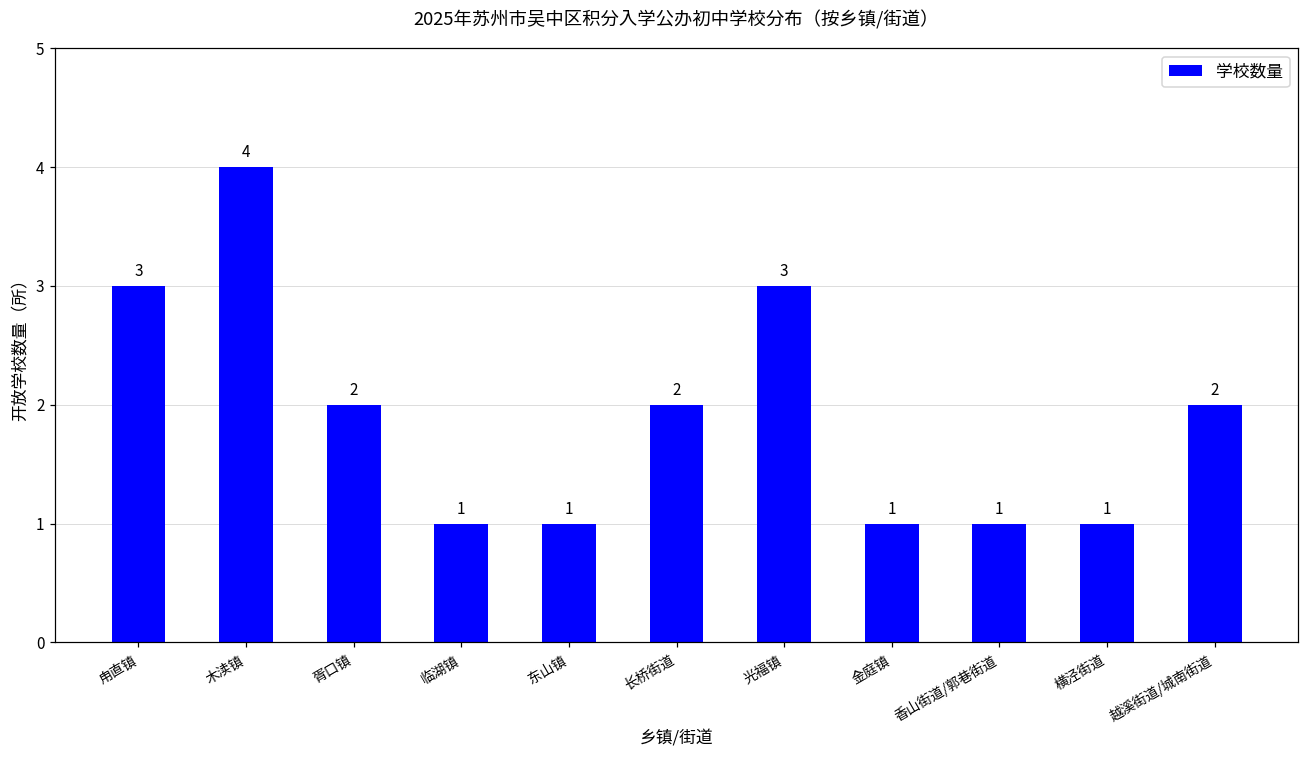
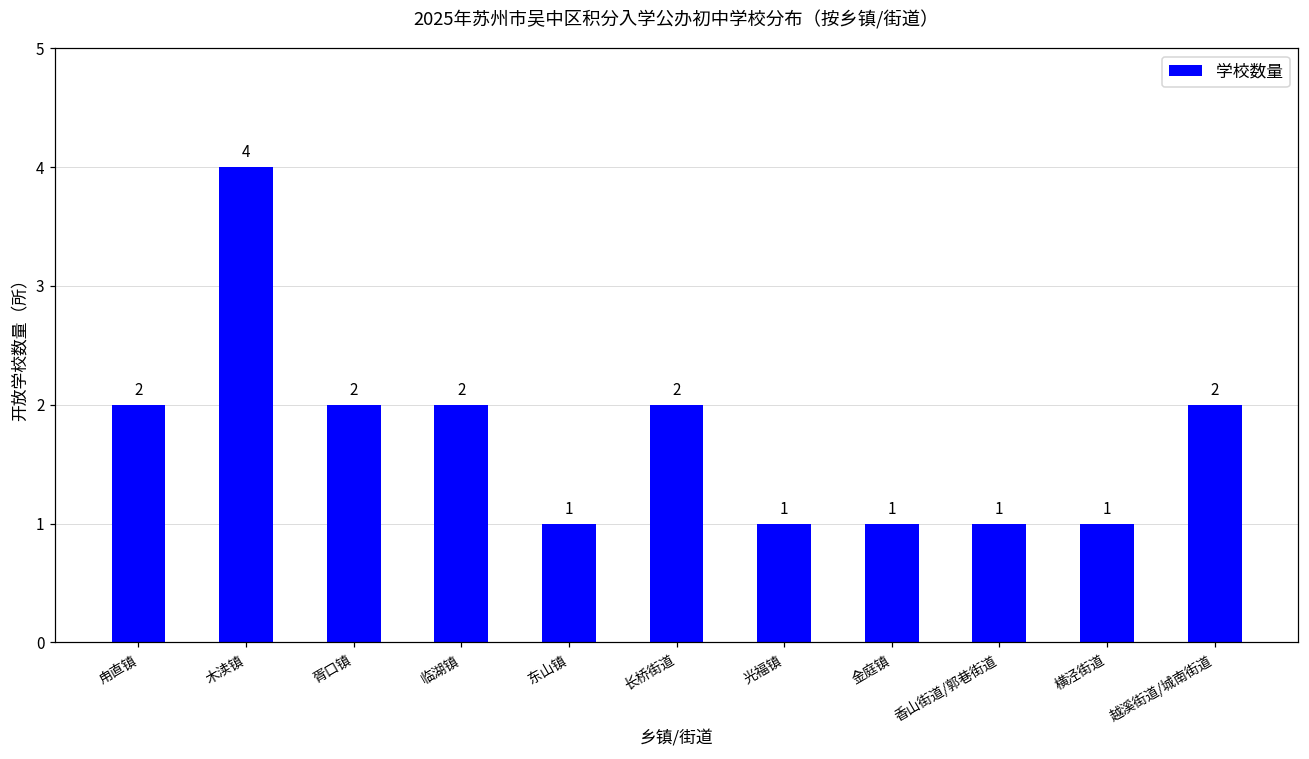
甪直镇: 3 -> 2
临湖镇: 1 -> 2
光福镇: 3 -> 1
